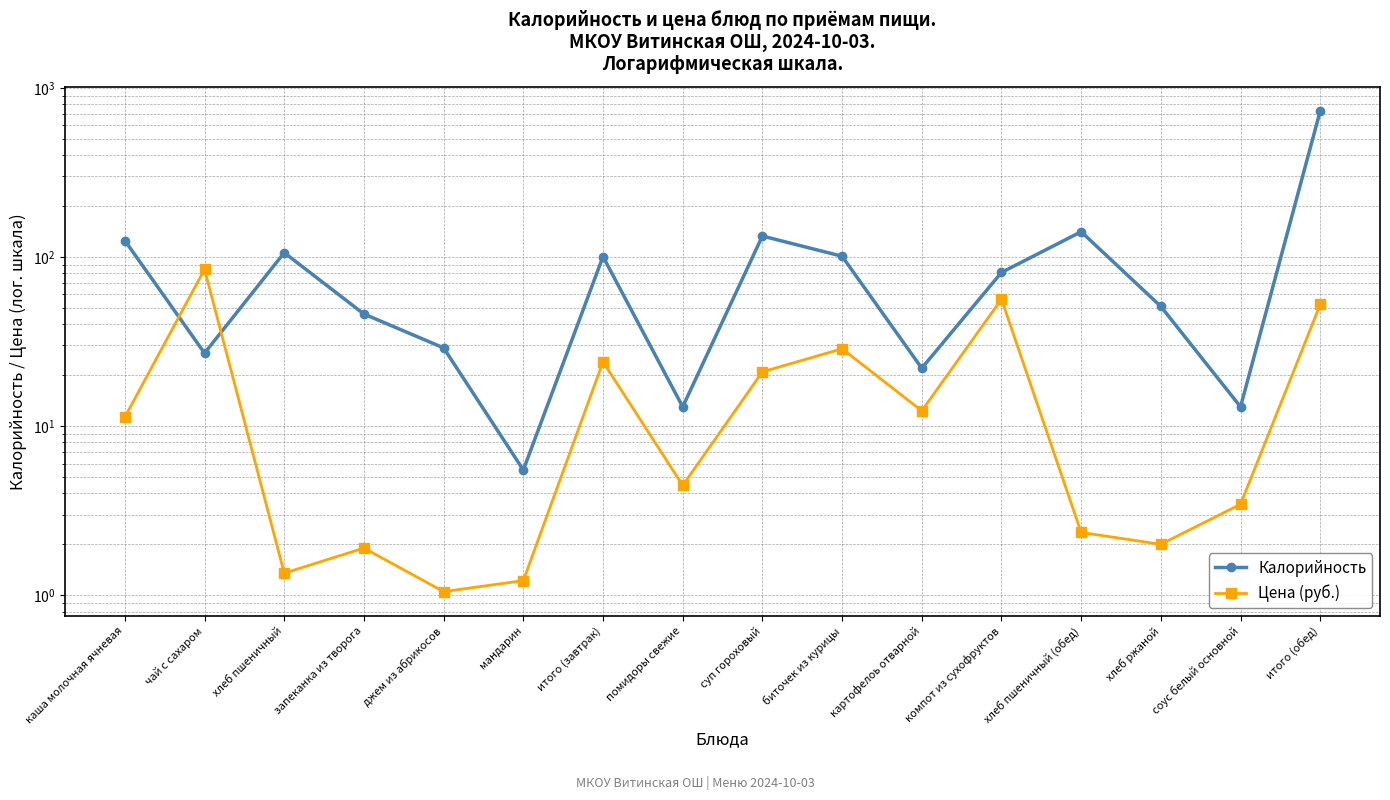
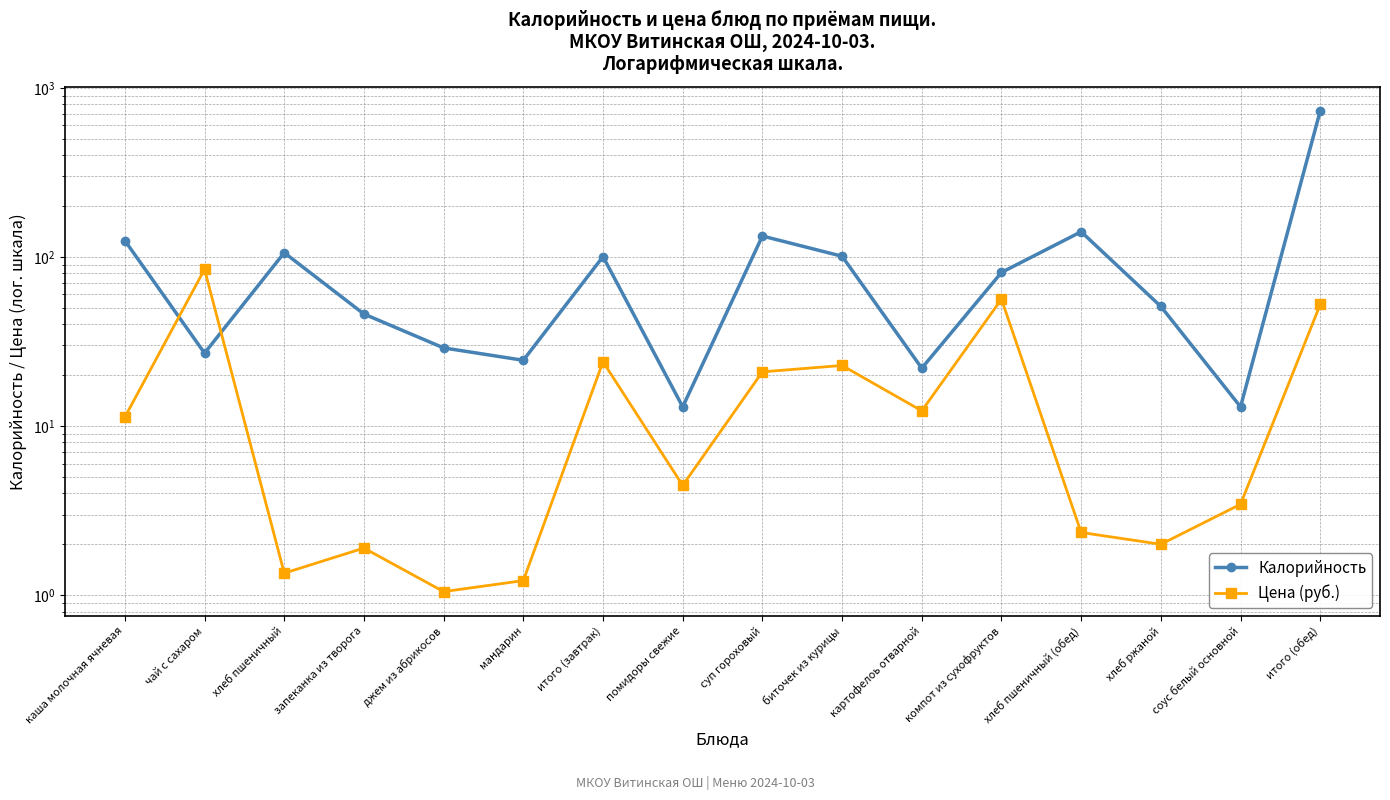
Калорийность, мандарин: 5.5 -> 25
Цена (руб.), биточек из курицы: 29 -> 23
